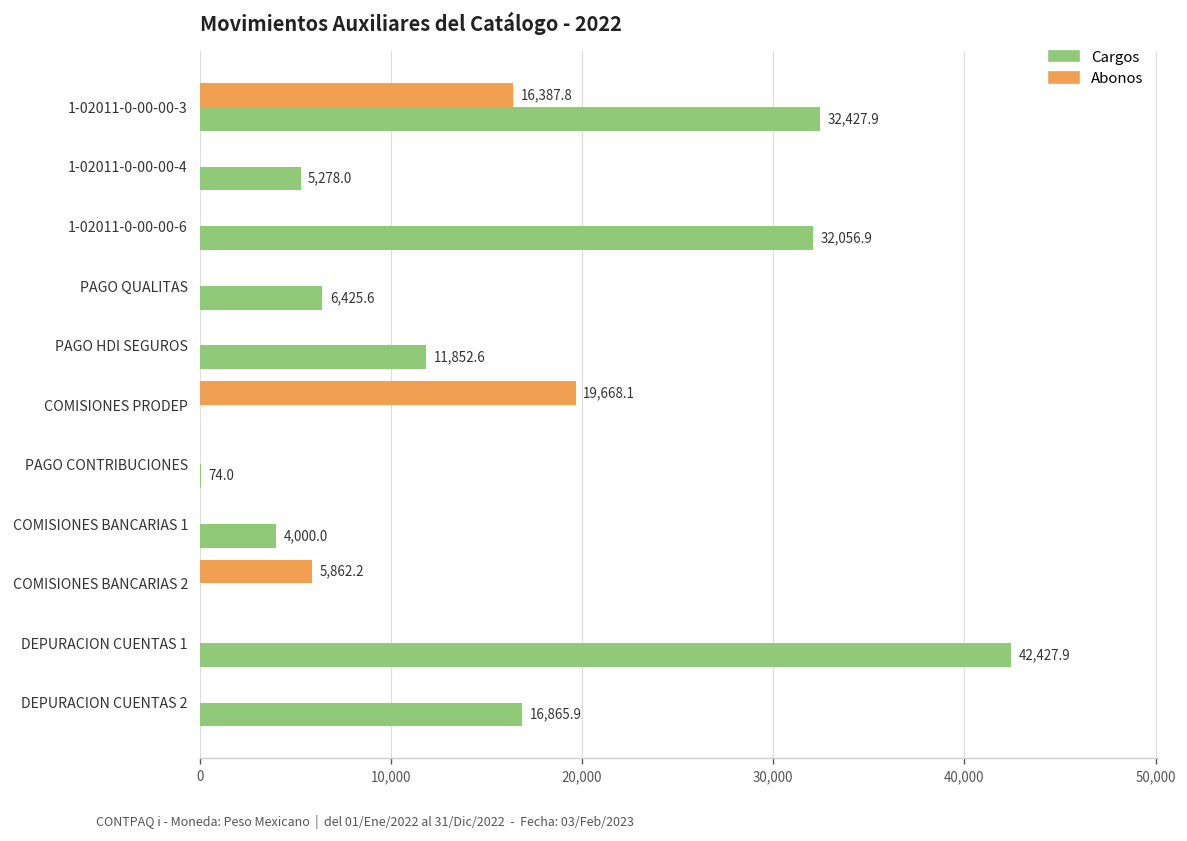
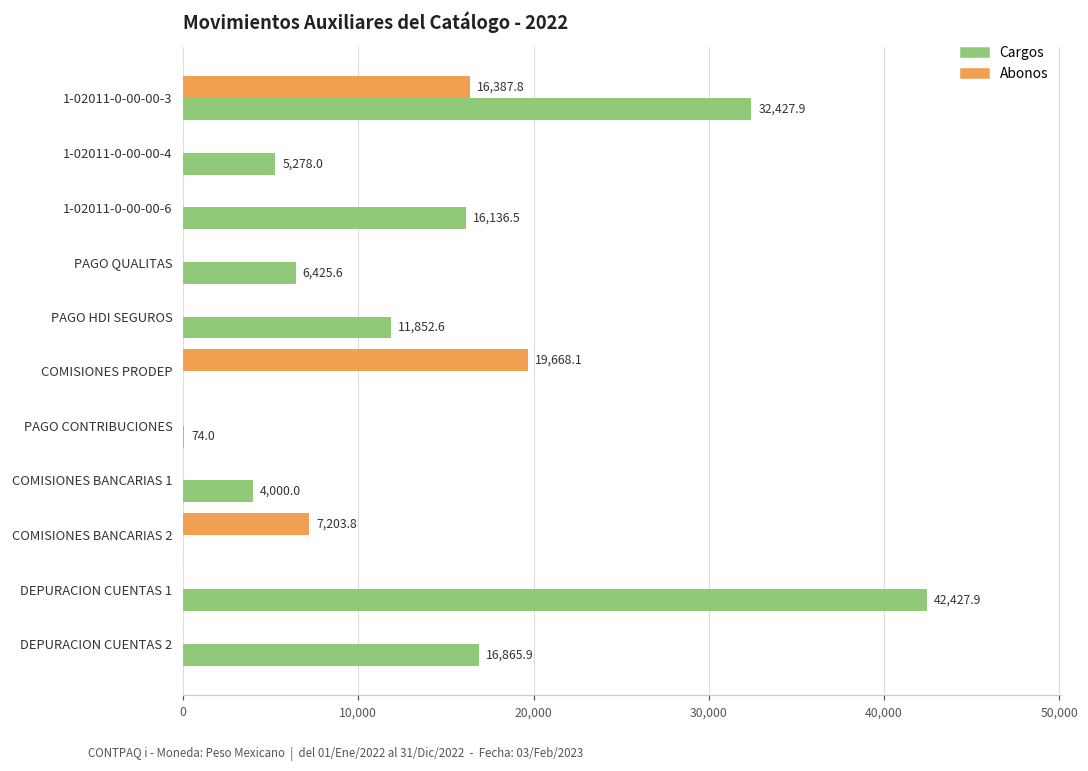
Cargos, 1-02011-0-00-00-6: 32,056.9 -> 16,136.5
Abonos, COMISIONES BANCARIAS 2: 5,862.2 -> 7,203.8
